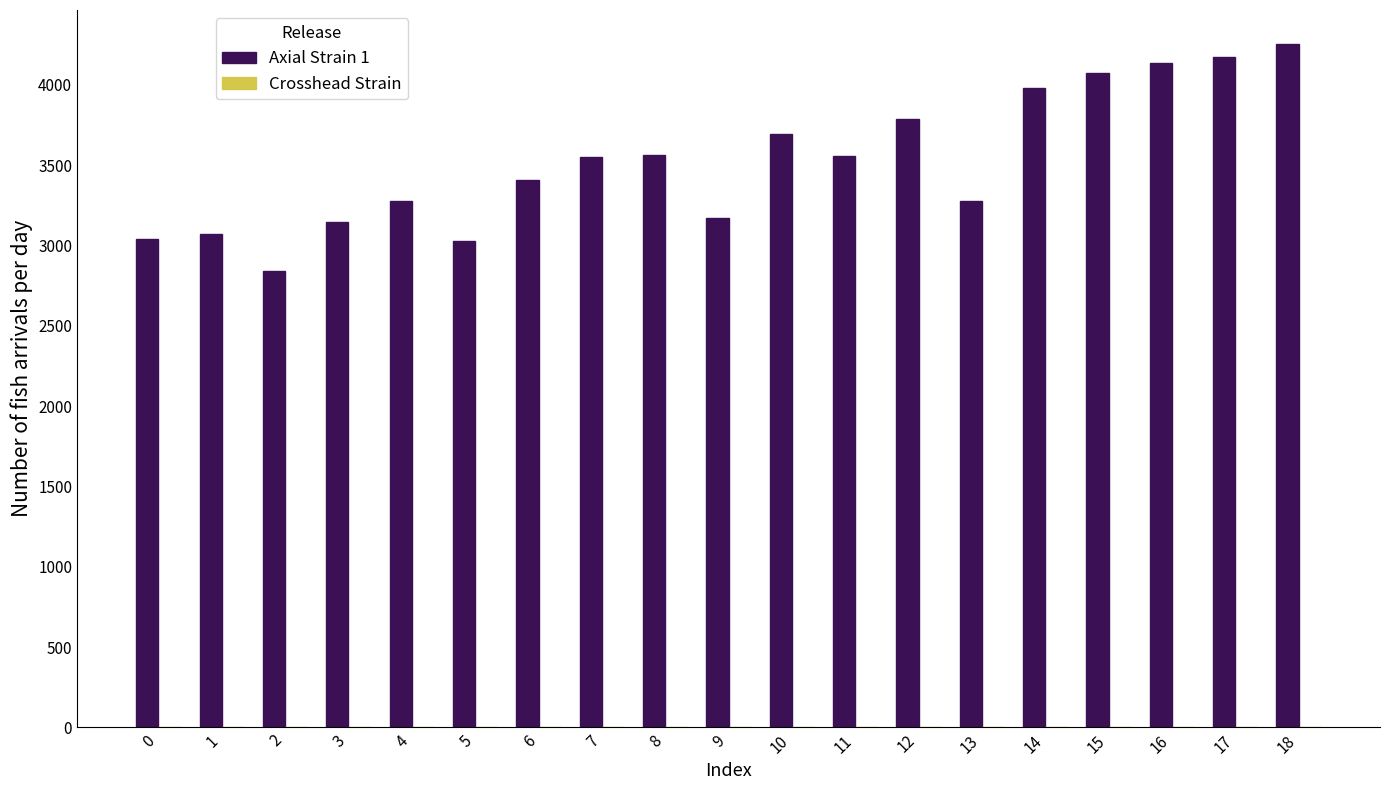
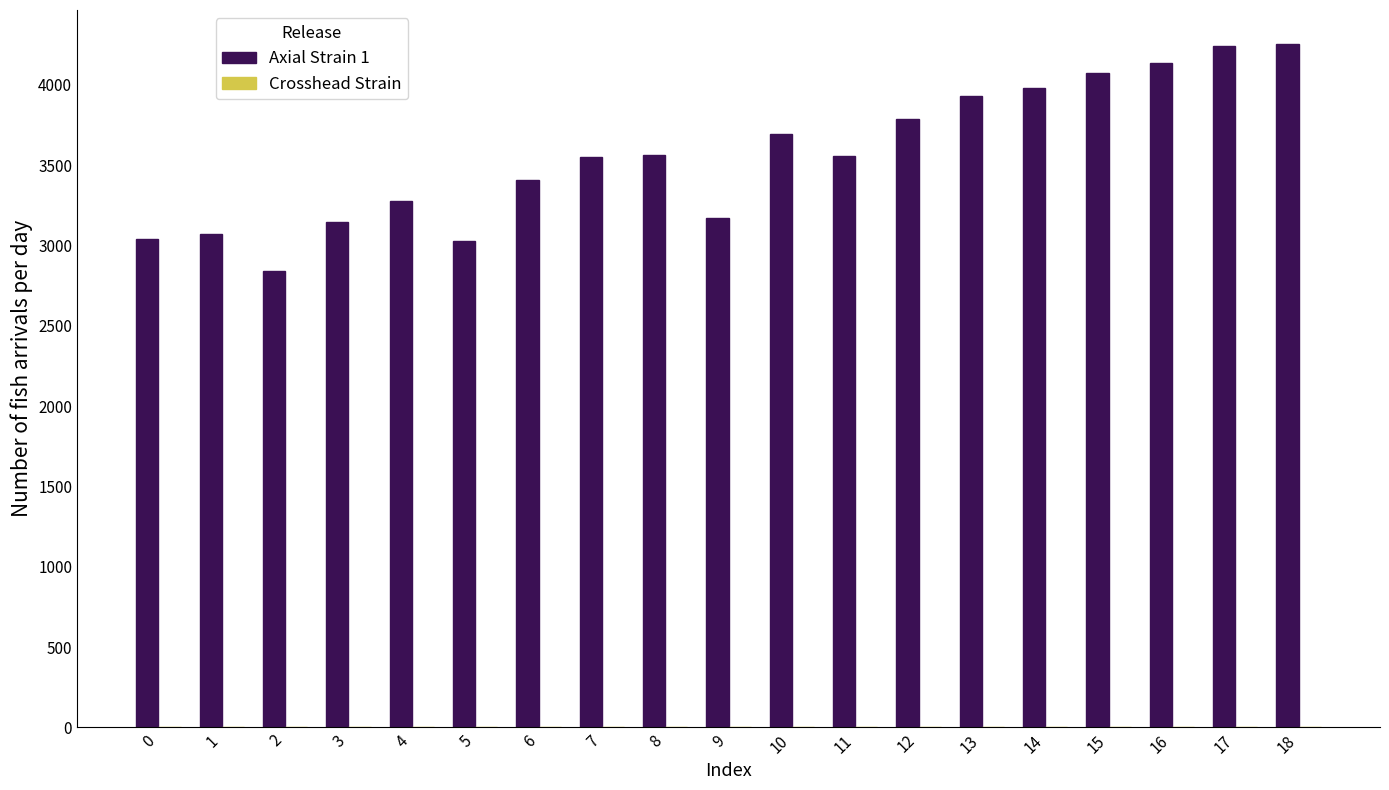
Axial Strain 1, 13: 3270 -> 3930
Axial Strain 1, 17: 4170 -> 4240
